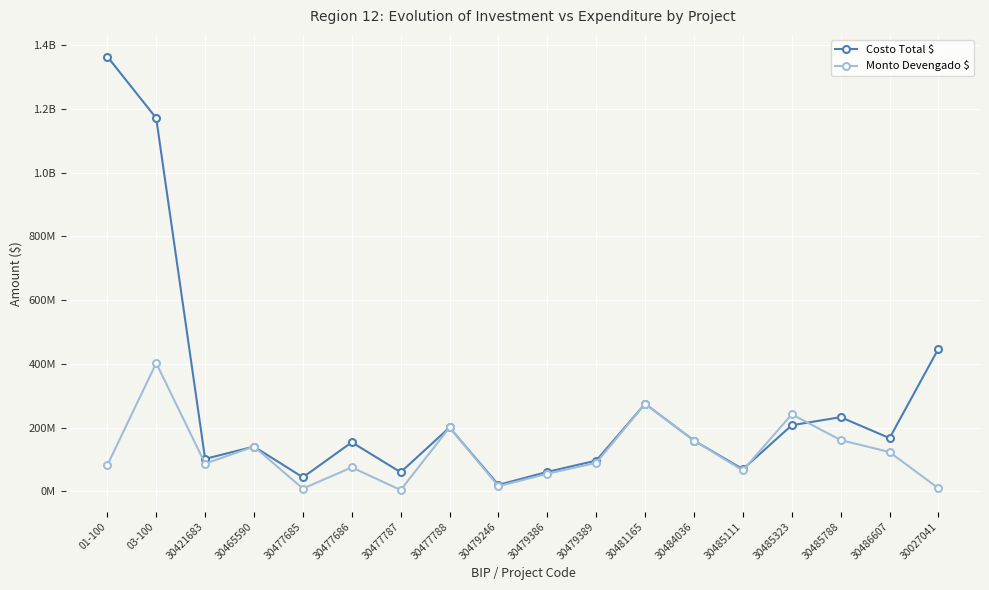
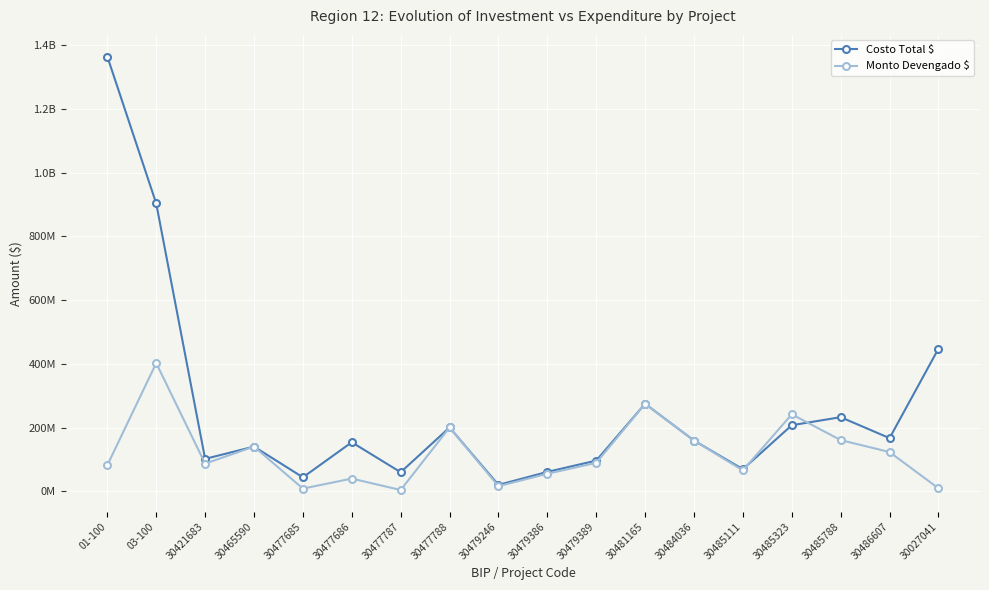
Costo Total $, 03-100: 1170000000 -> 900000000
Monto Devengado $, 30477686: 80000000 -> 40000000
